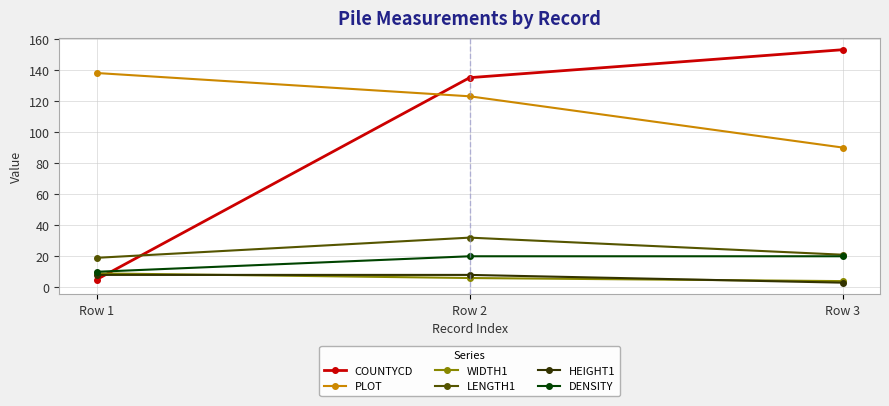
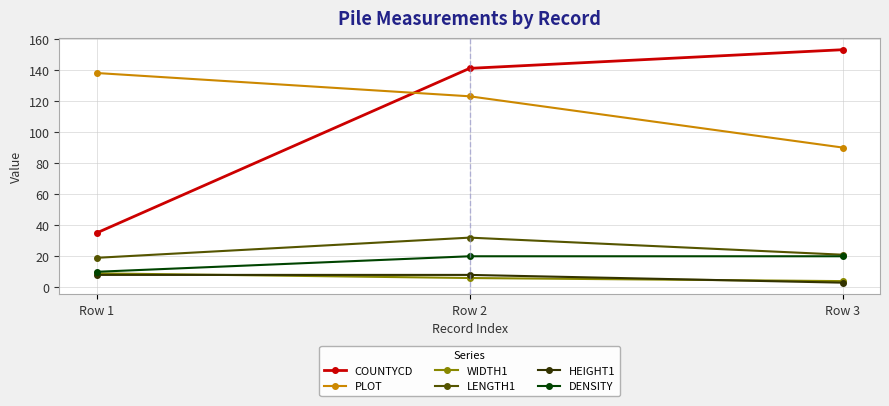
COUNTYCD, Row 1: 5 -> 35
COUNTYCD, Row 2: 135 -> 141
